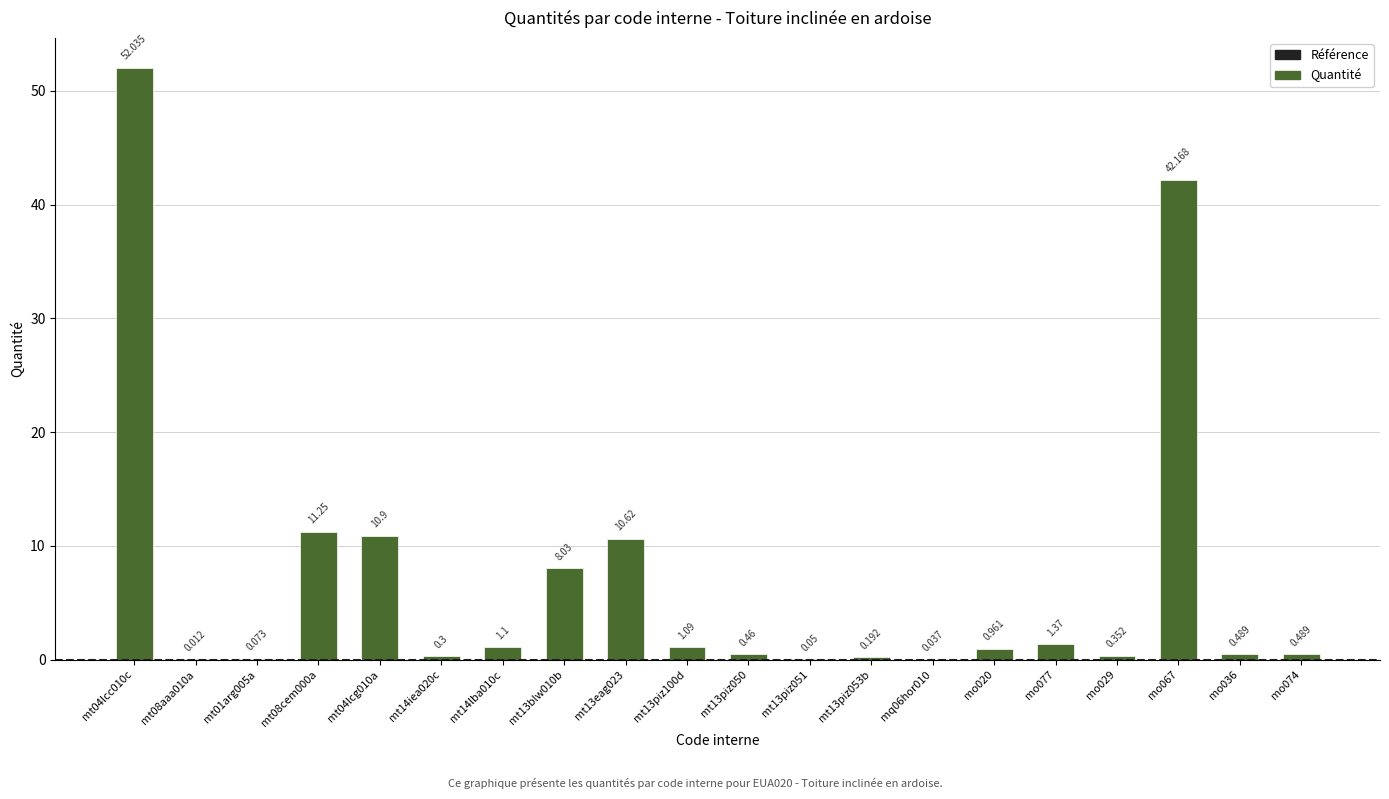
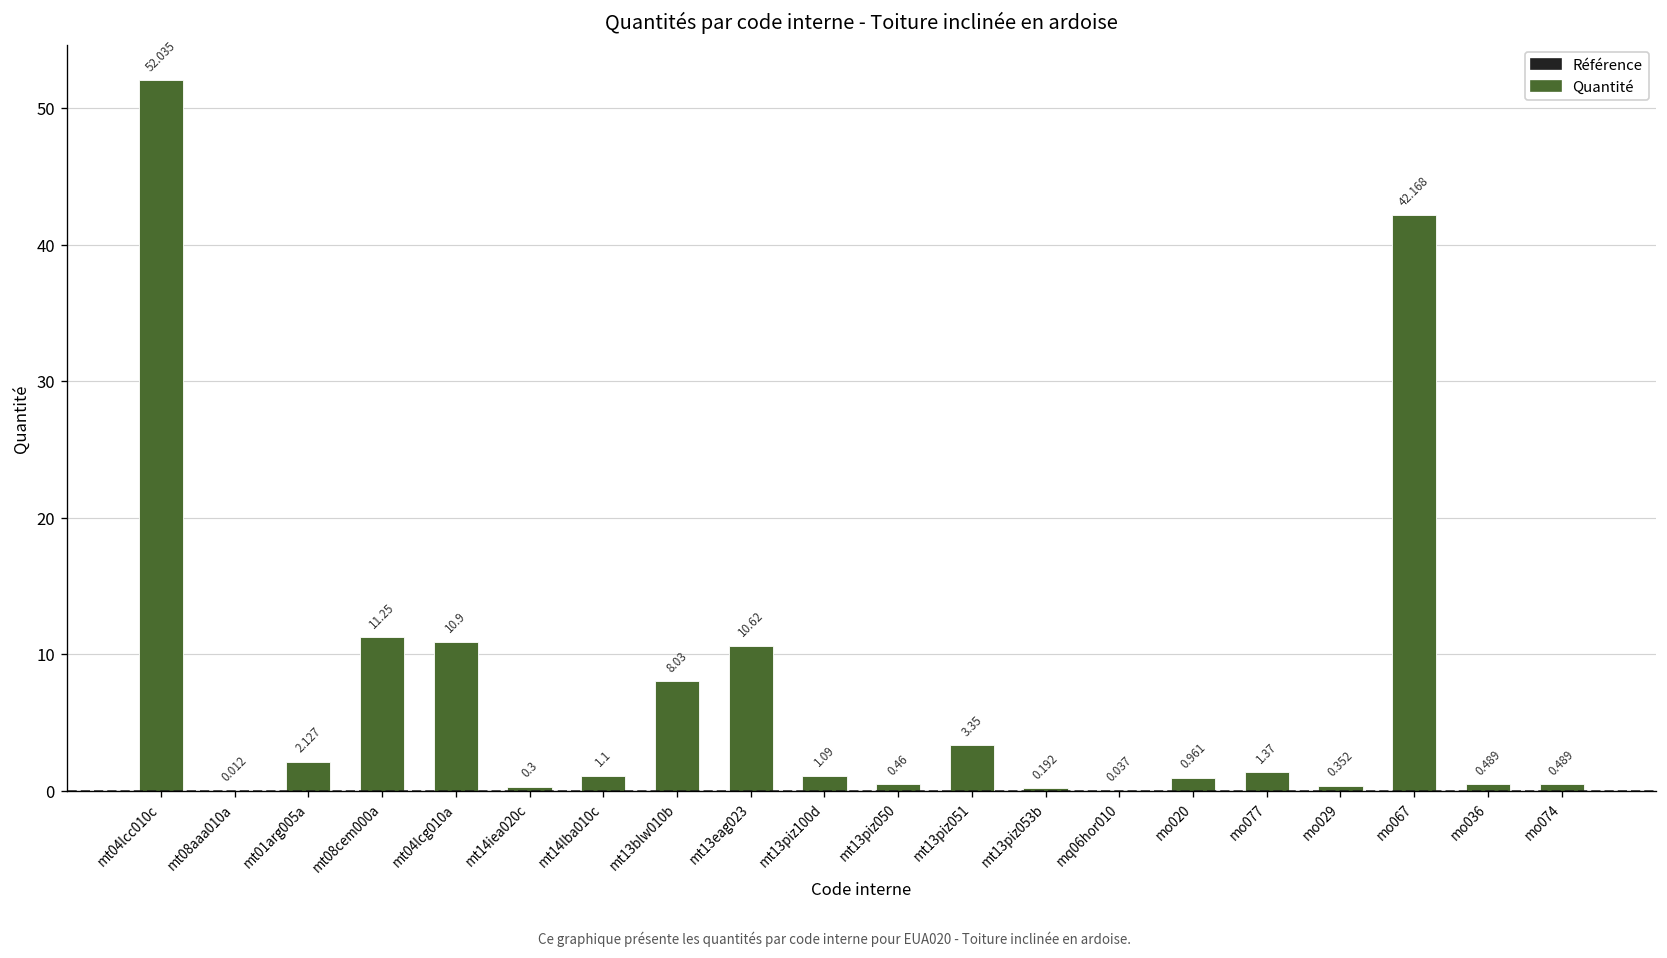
mt01arg005a: 0.073 -> 2.127
mt13piz051: 0.05 -> 3.35
